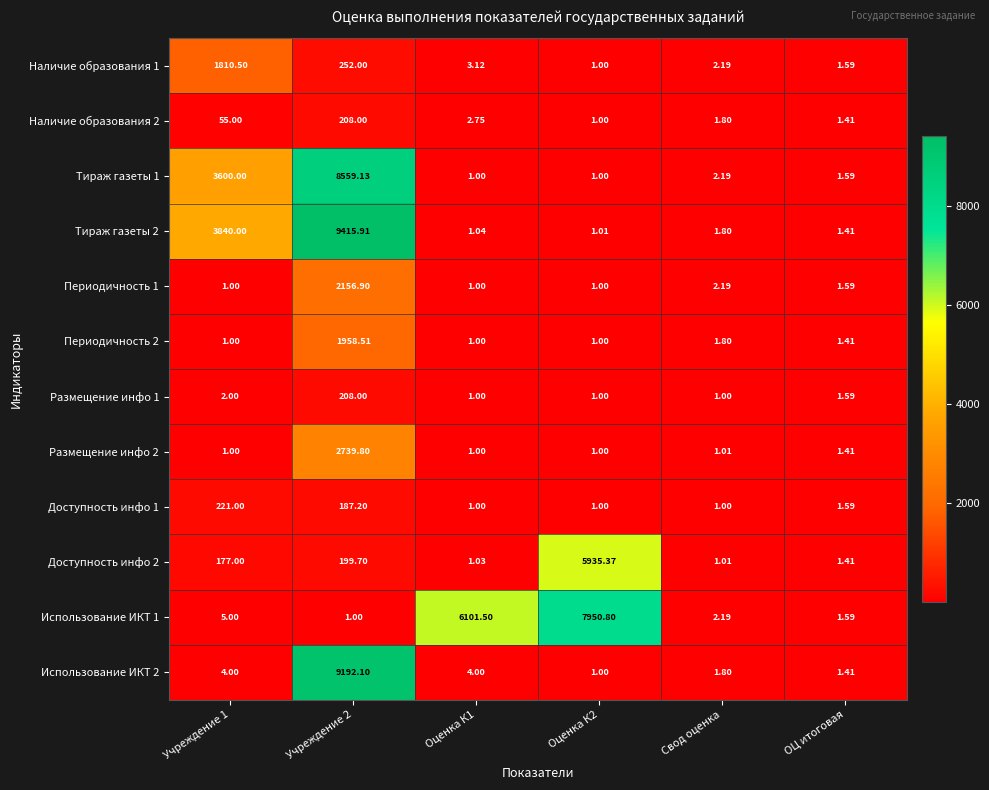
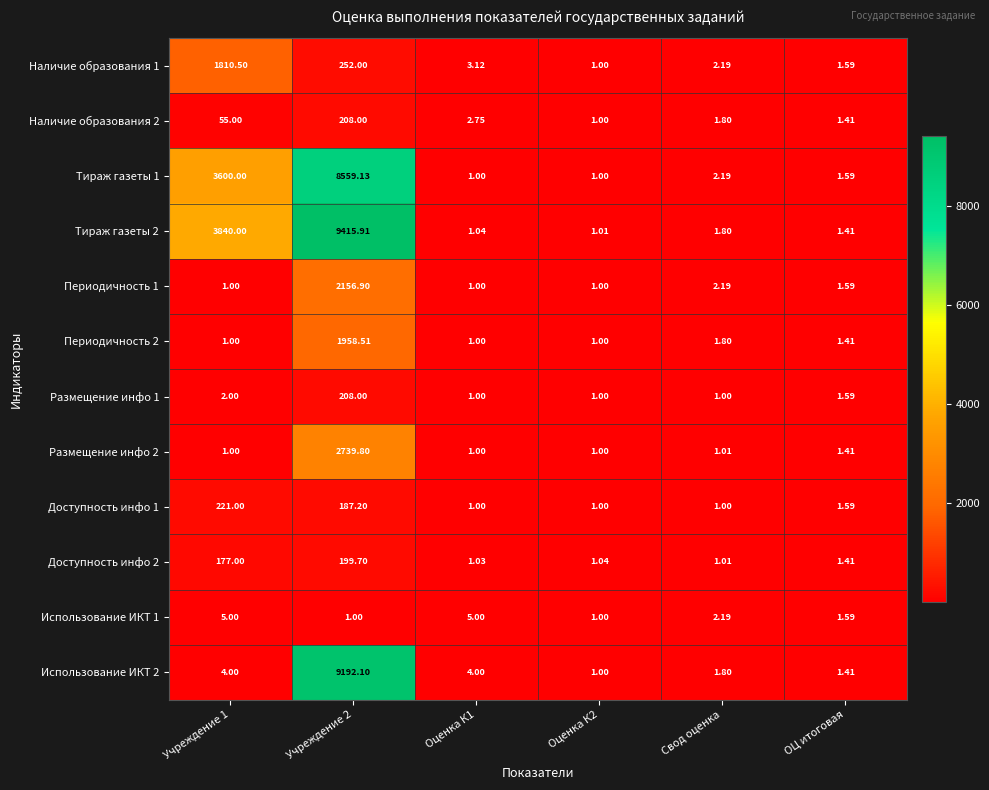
Доступность инфо 2, Оценка К2: 5935.37 -> 1.04
Использование ИКТ 1, Оценка К1: 6101.50 -> 5.00
Использование ИКТ 1, Оценка К2: 7950.80 -> 1.00
